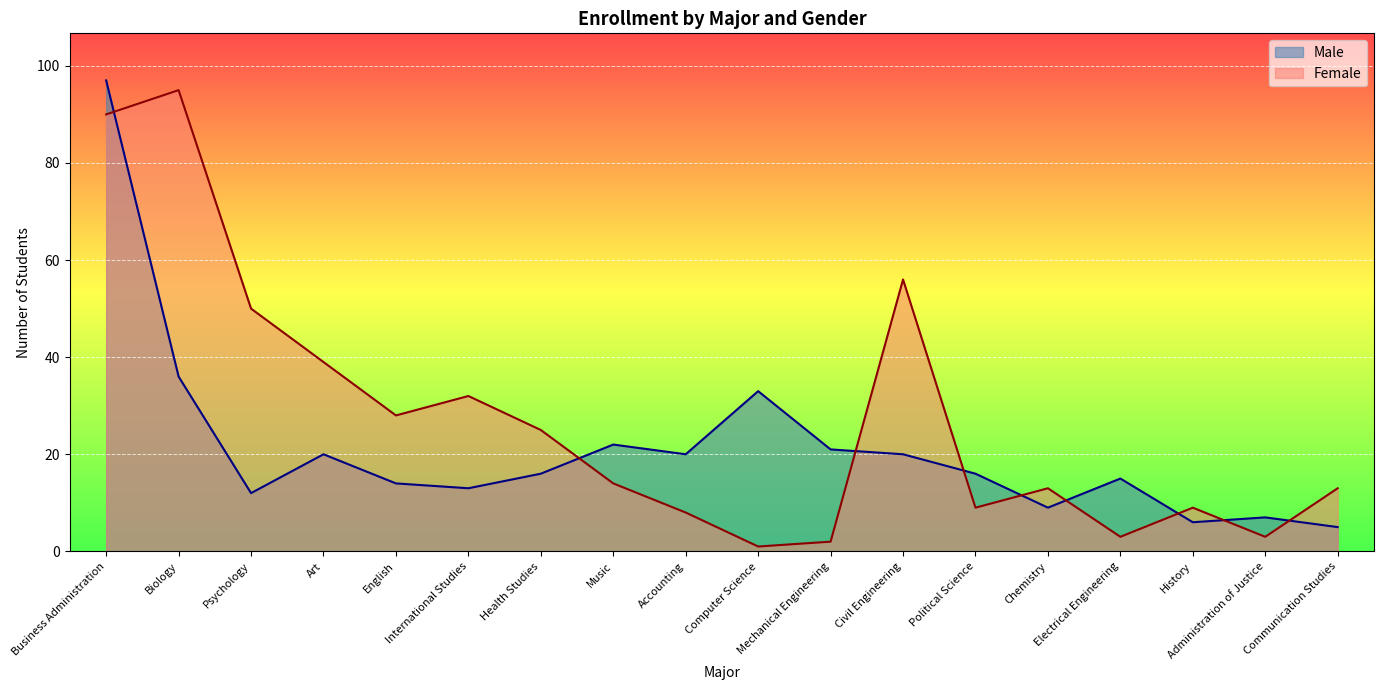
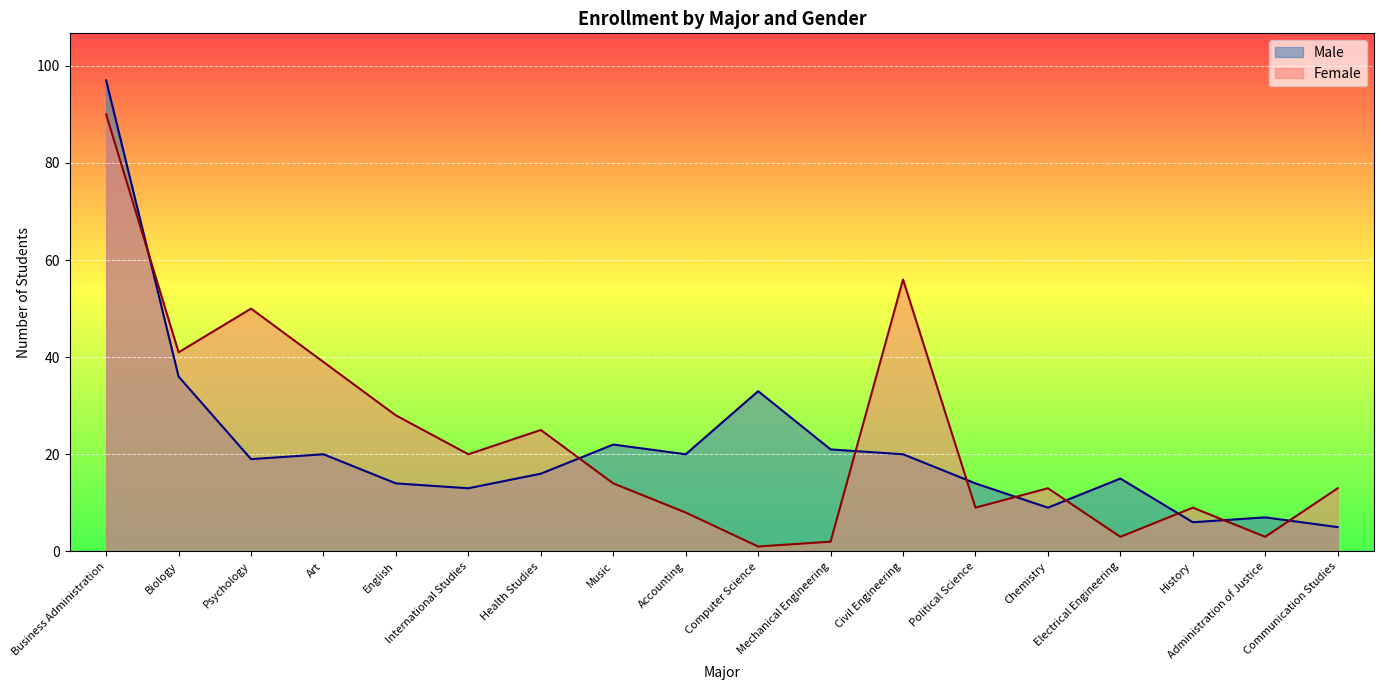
Female, Biology: 95 -> 41
Male, Psychology: 12 -> 19
Female, International Studies: 32 -> 20
Male, Political Science: 16 -> 14
